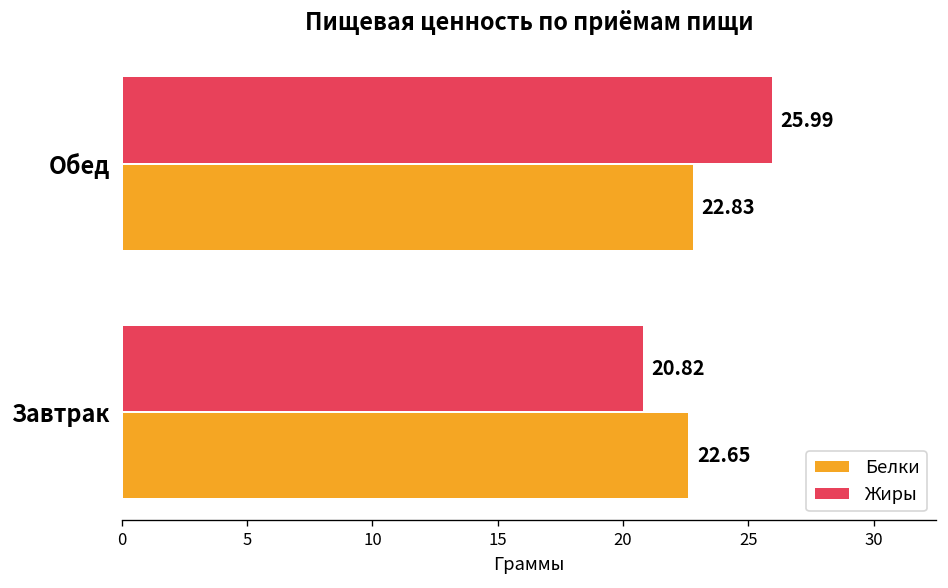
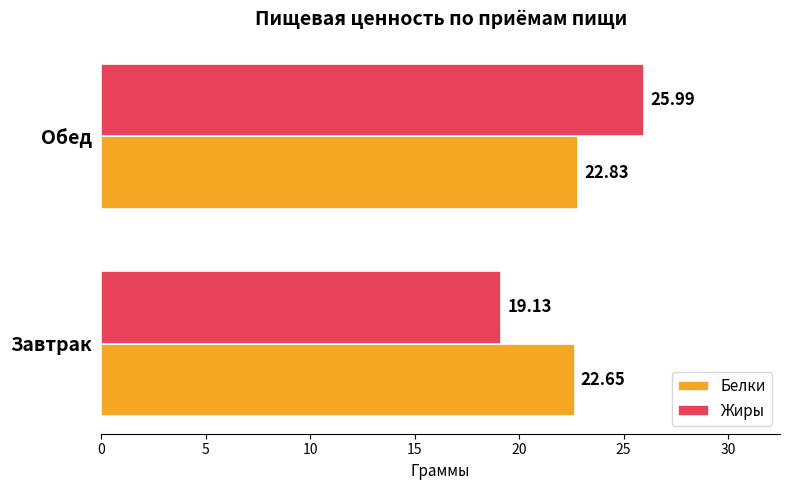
Жиры, Завтрак: 20.82 -> 19.13
